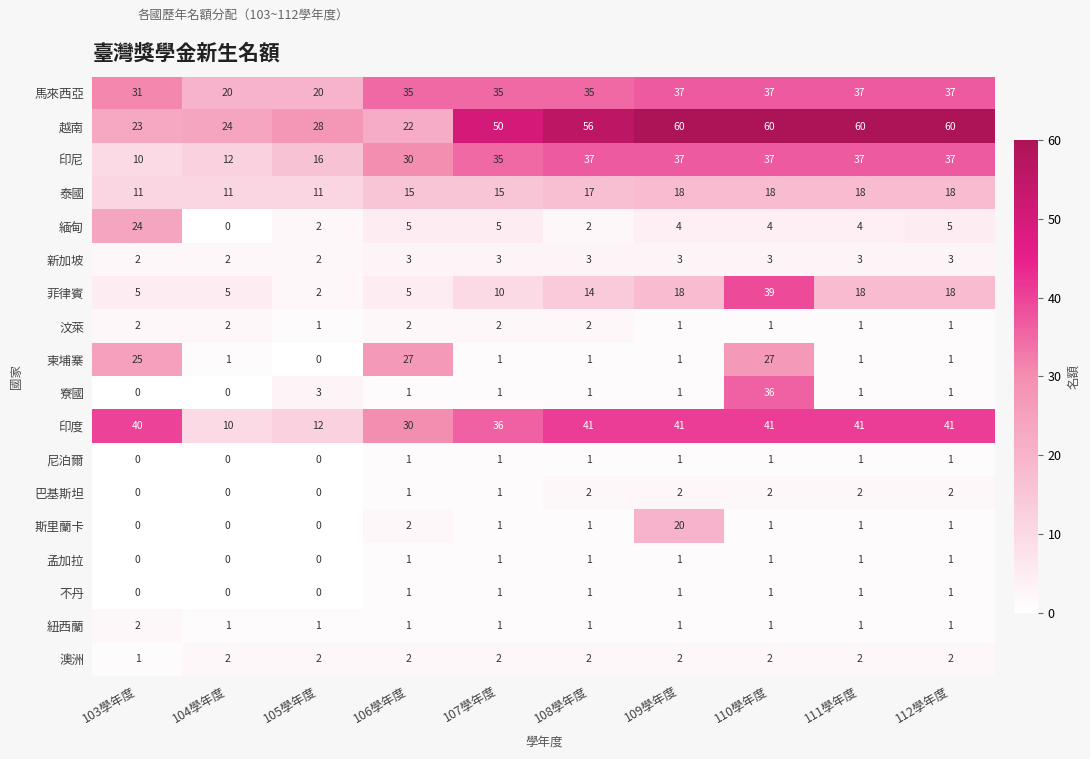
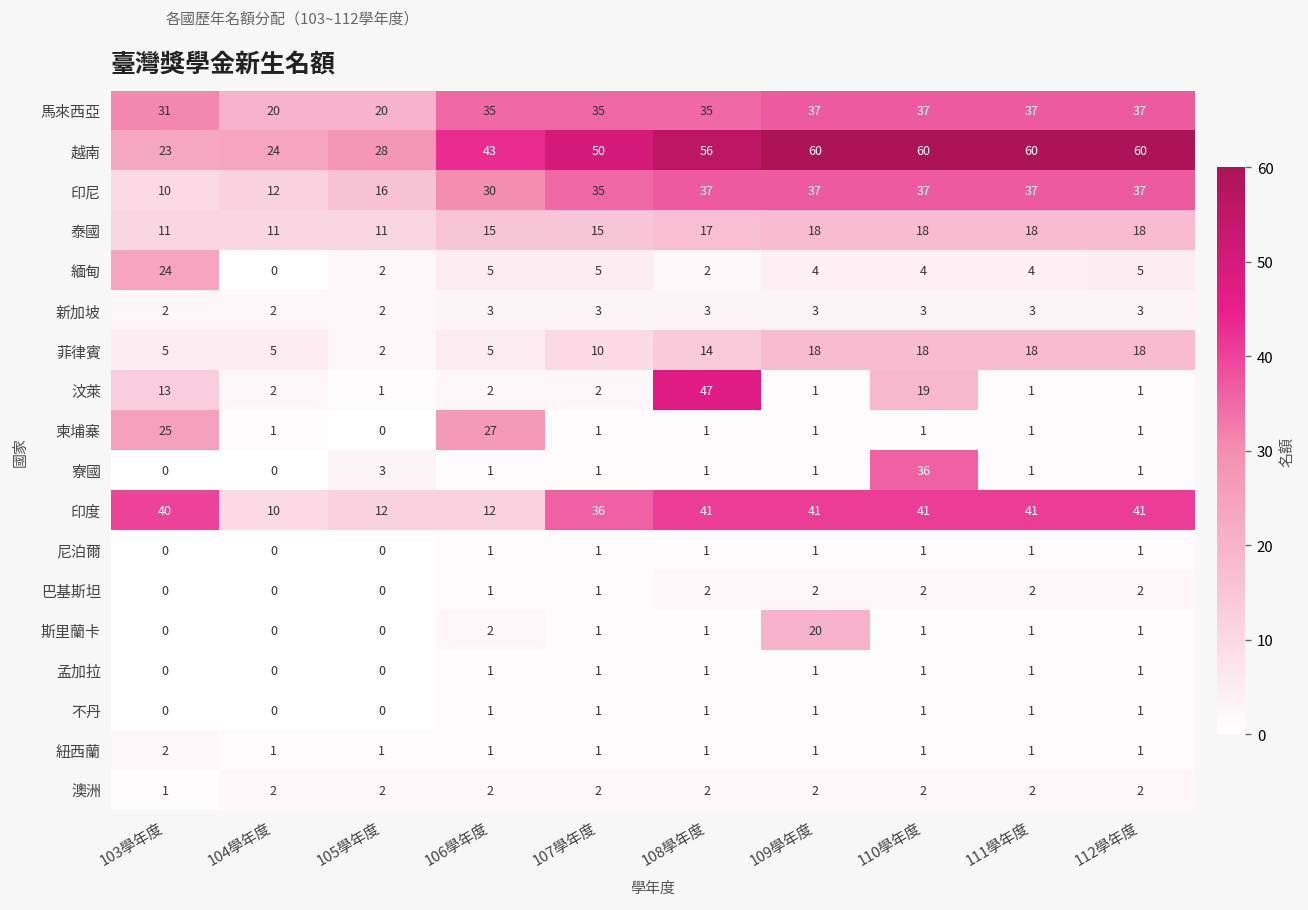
越南, 106學年度: 22 -> 43
菲律賓, 110學年度: 39 -> 18
汶萊, 103學年度: 2 -> 13
汶萊, 108學年度: 2 -> 47
汶萊, 110學年度: 1 -> 19
柬埔寨, 110學年度: 27 -> 1
印度, 106學年度: 30 -> 12
